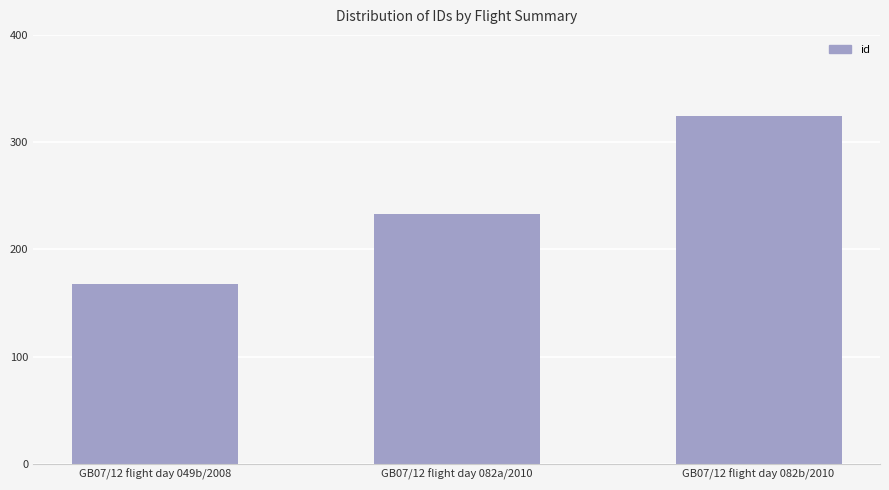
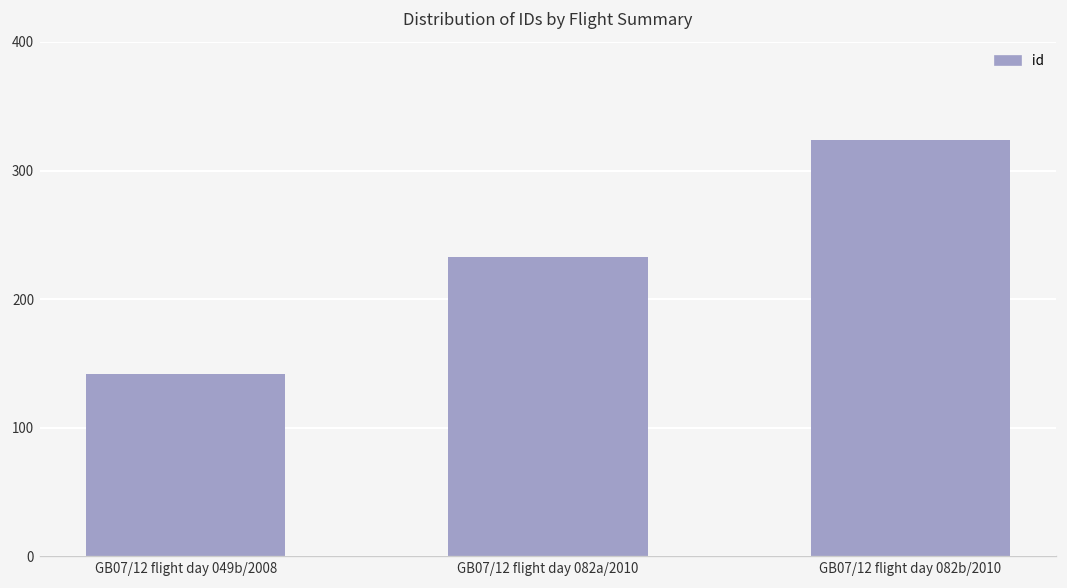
GB07/12 flight day 049b/2008: 168 -> 142
